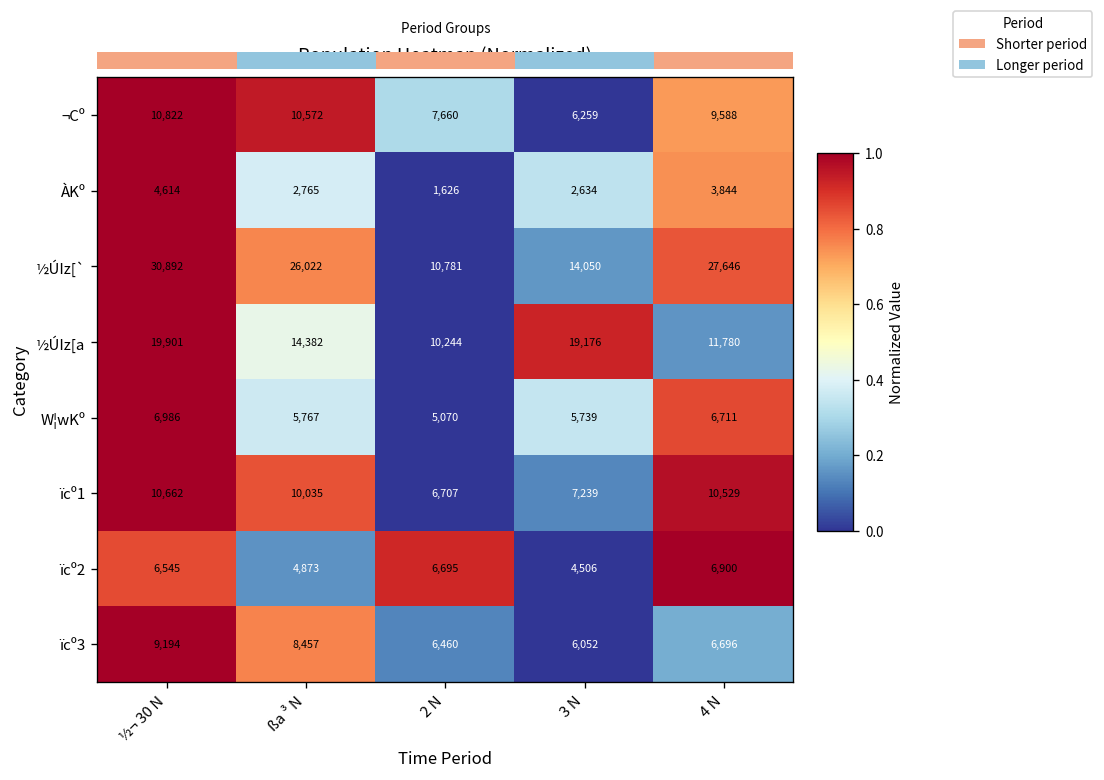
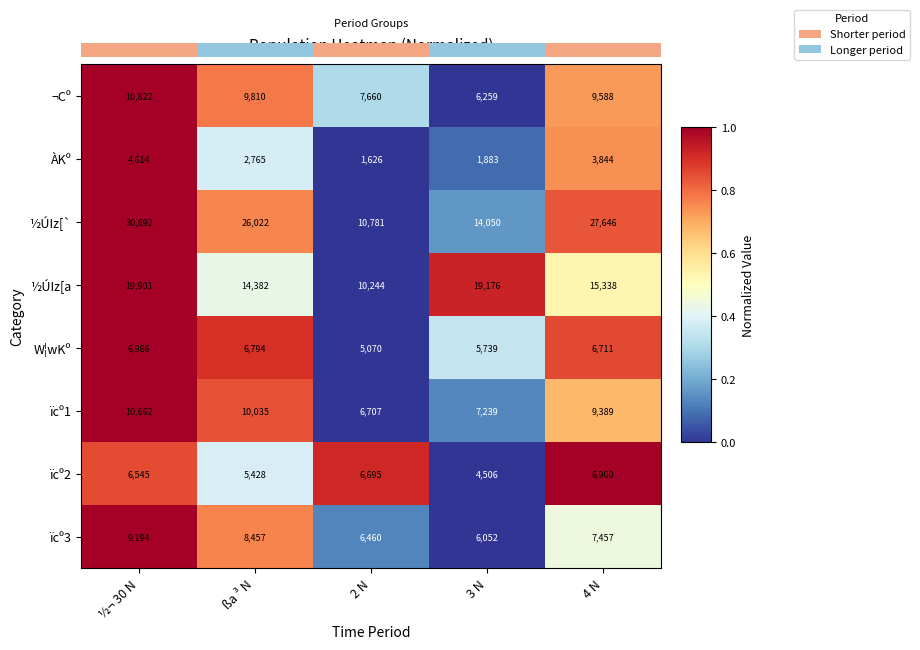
Population Heatmap (Normalized), ¬Cº, ßa ³ N: 10,572 -> 9,810
Population Heatmap (Normalized), ÀKº, 3 N: 2,634 -> 1,883
Population Heatmap (Normalized), ½ÚIz[a, 4 N: 11,780 -> 15,338
Population Heatmap (Normalized), W¦wKº, ßa ³ N: 5,767 -> 6,794
Population Heatmap (Normalized), ïcº1, 4 N: 10,529 -> 9,389
Population Heatmap (Normalized), ïcº2, ßa ³ N: 4,873 -> 5,428
Population Heatmap (Normalized), ïcº3, 4 N: 6,696 -> 7,457
